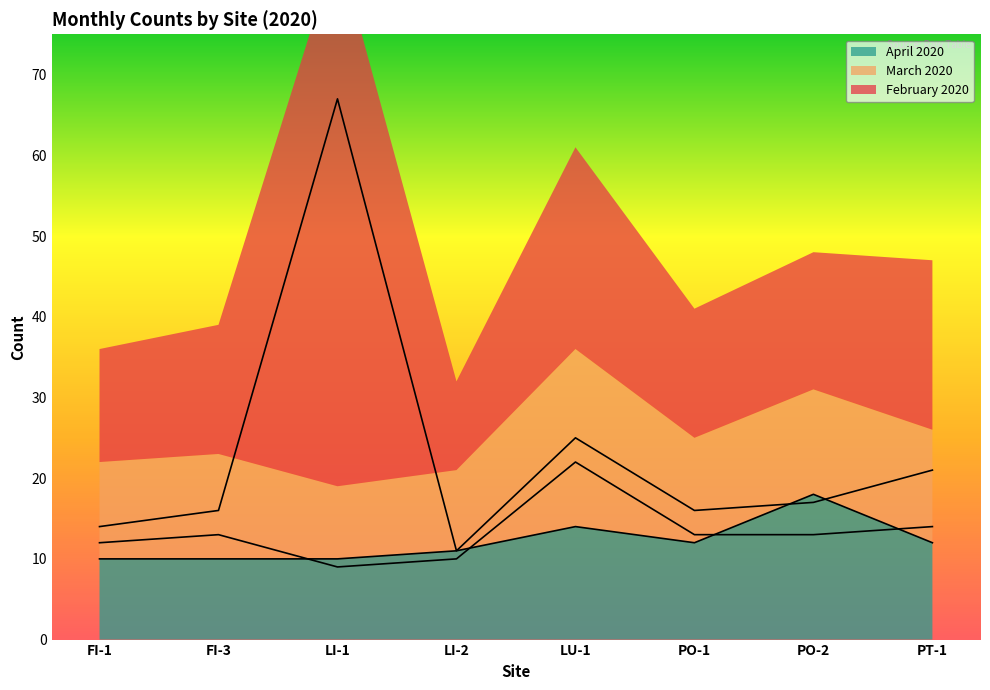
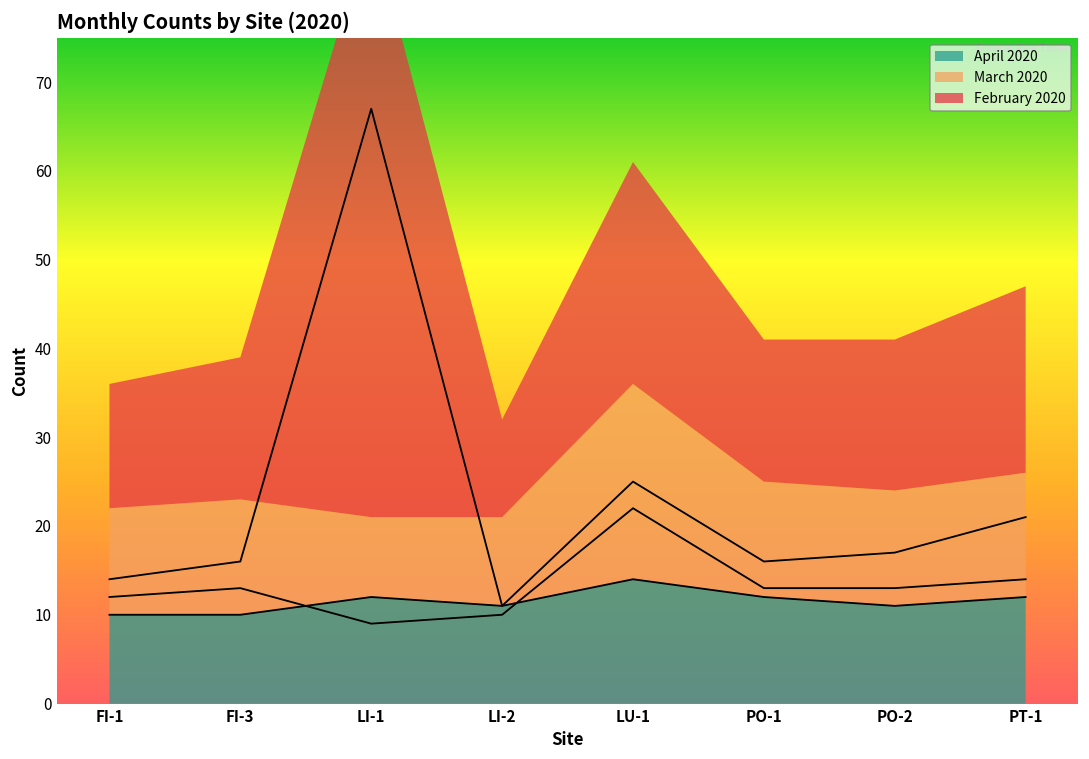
April 2020, LI-1: 10 -> 12
April 2020, PO-2: 18 -> 11
